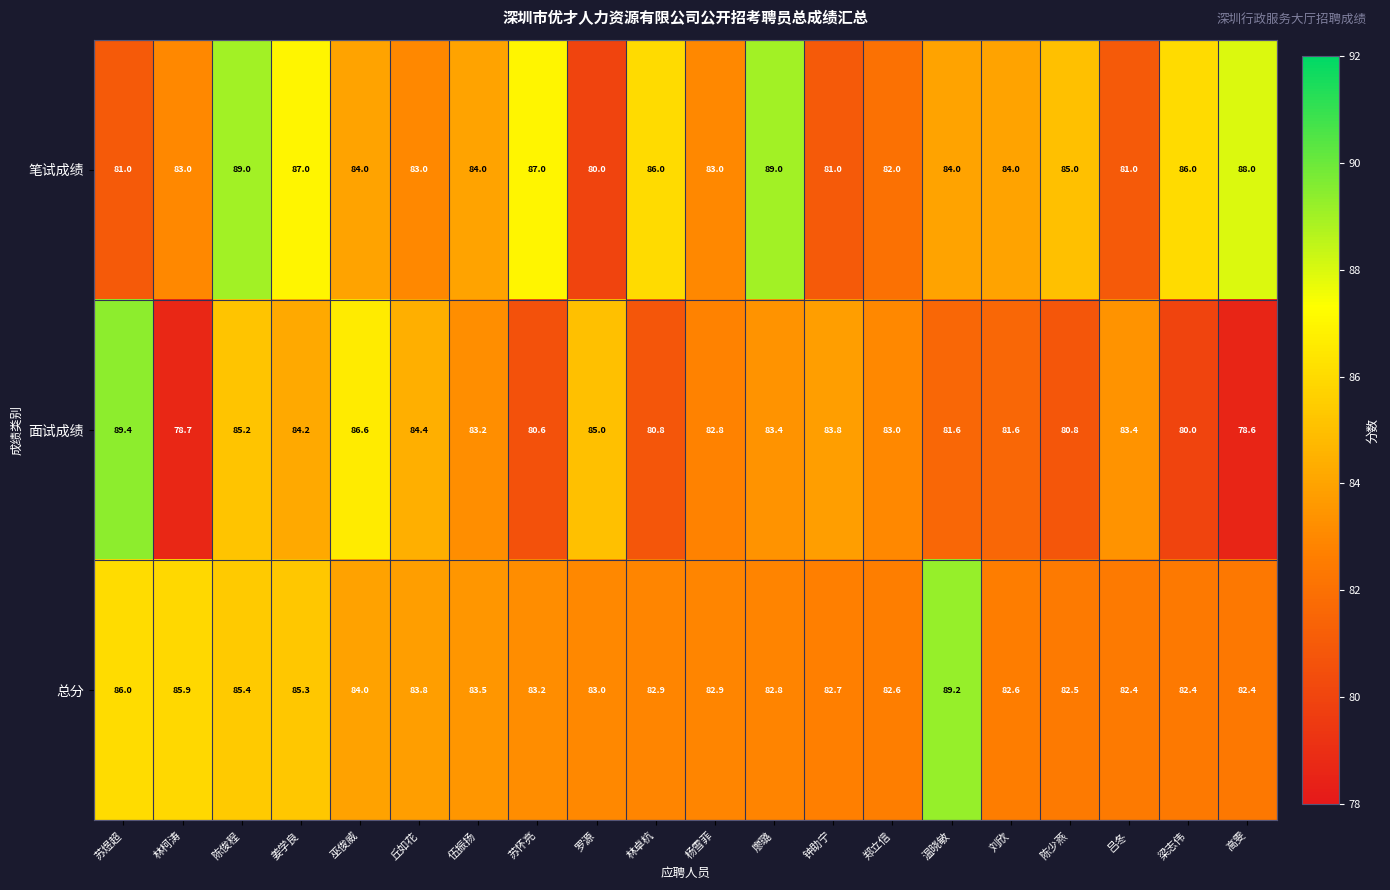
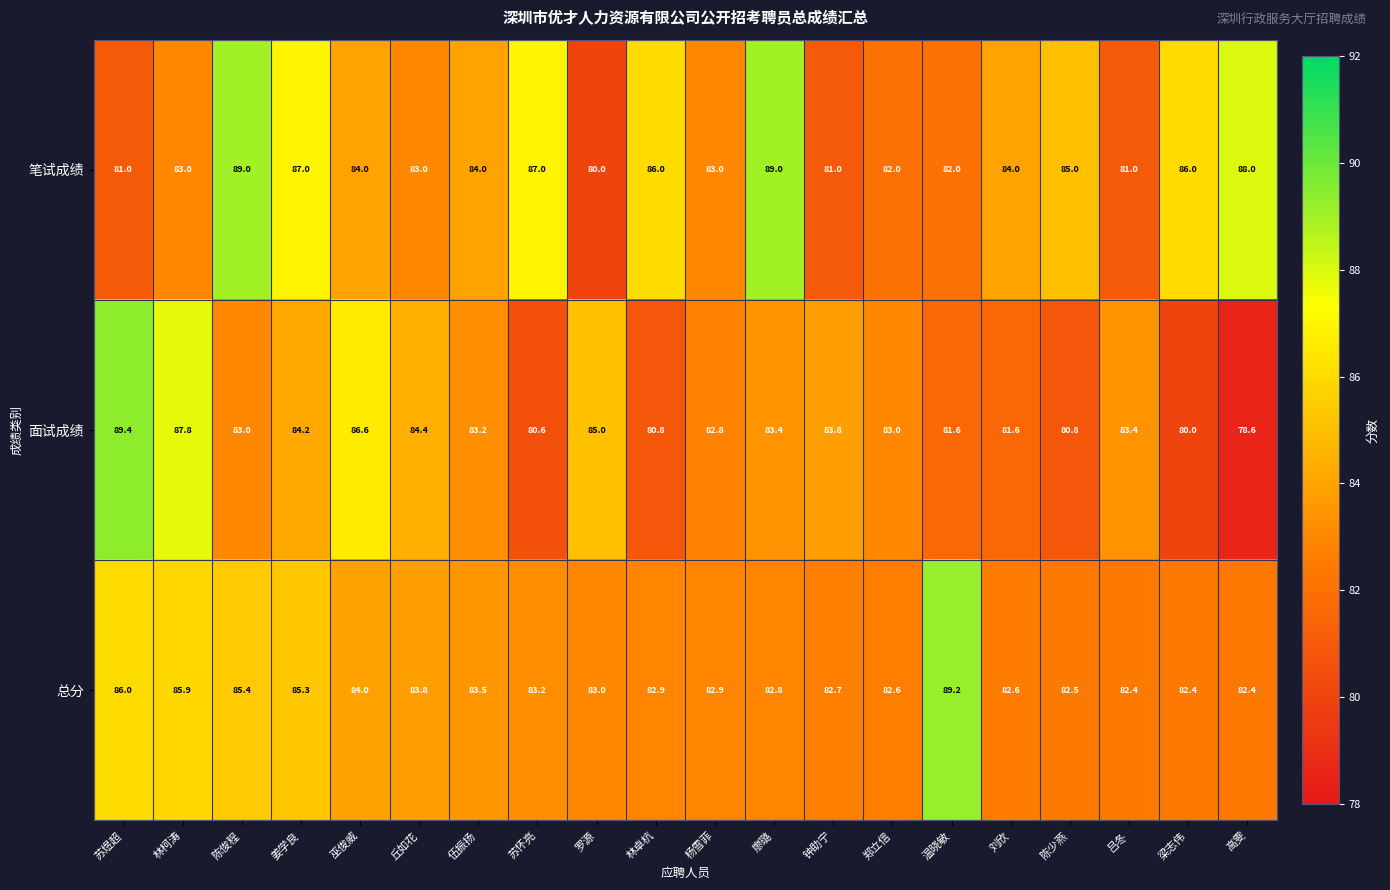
笔试成绩, 温晓敏: 84.0 -> 82.0
面试成绩, 林柯涛: 78.7 -> 87.8
面试成绩, 陈俊程: 85.2 -> 83.0
